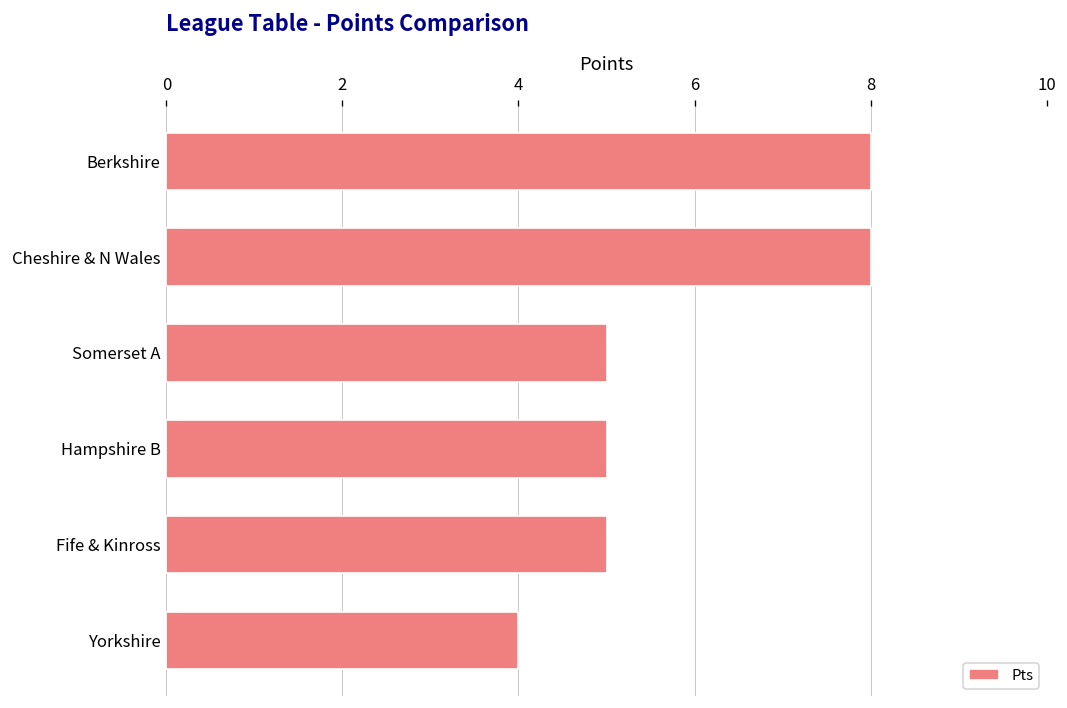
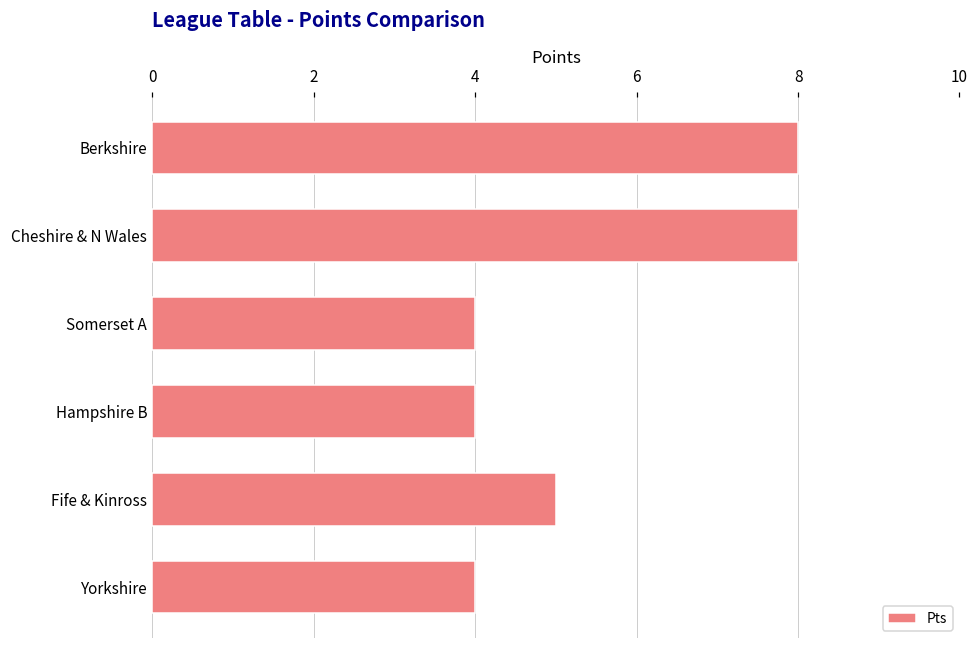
Somerset A: 5 -> 4
Hampshire B: 5 -> 4
